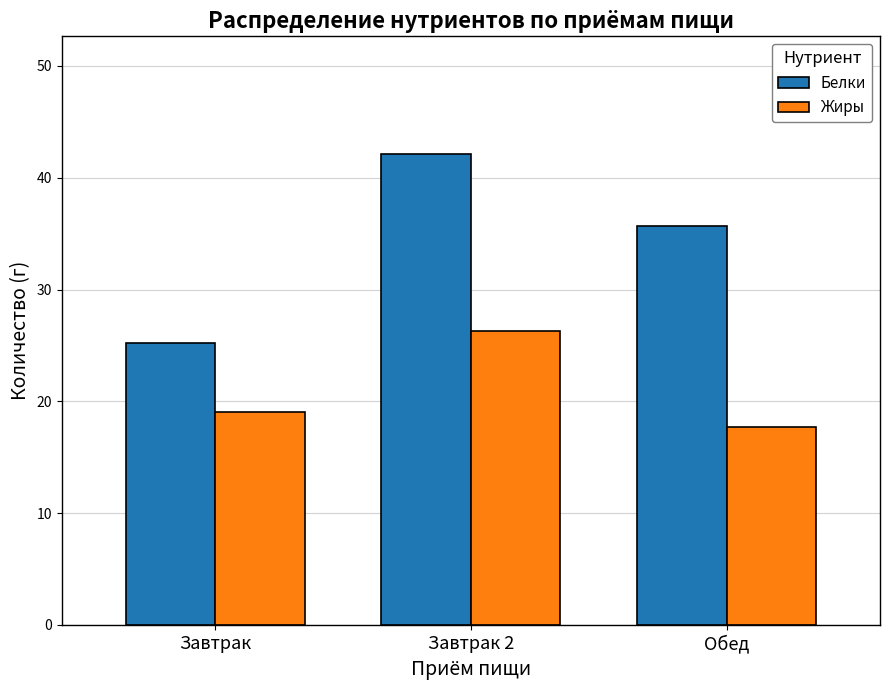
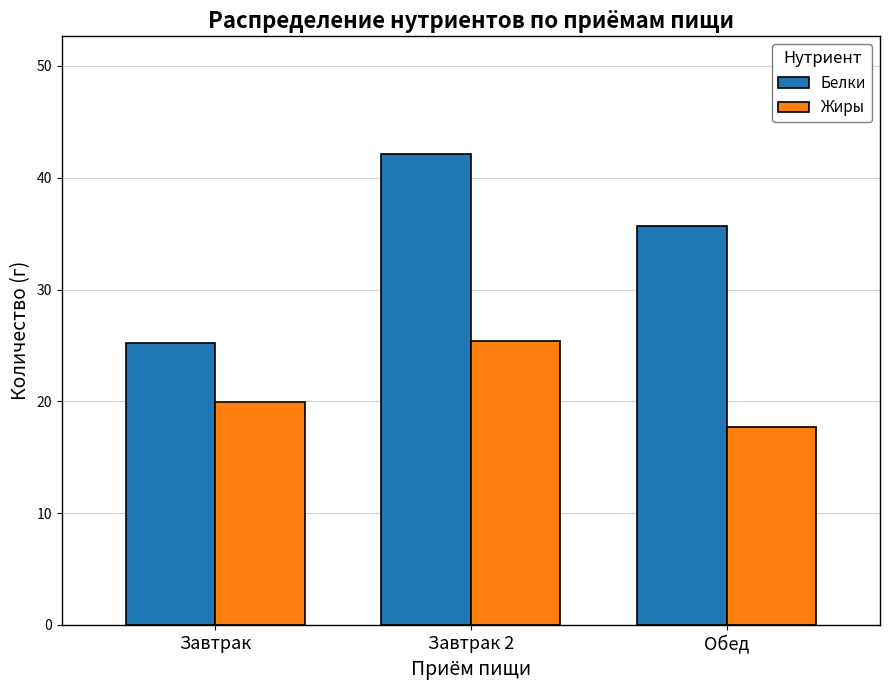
Жиры, Завтрак: 19.0 -> 19.9
Жиры, Завтрак 2: 26.3 -> 25.4
